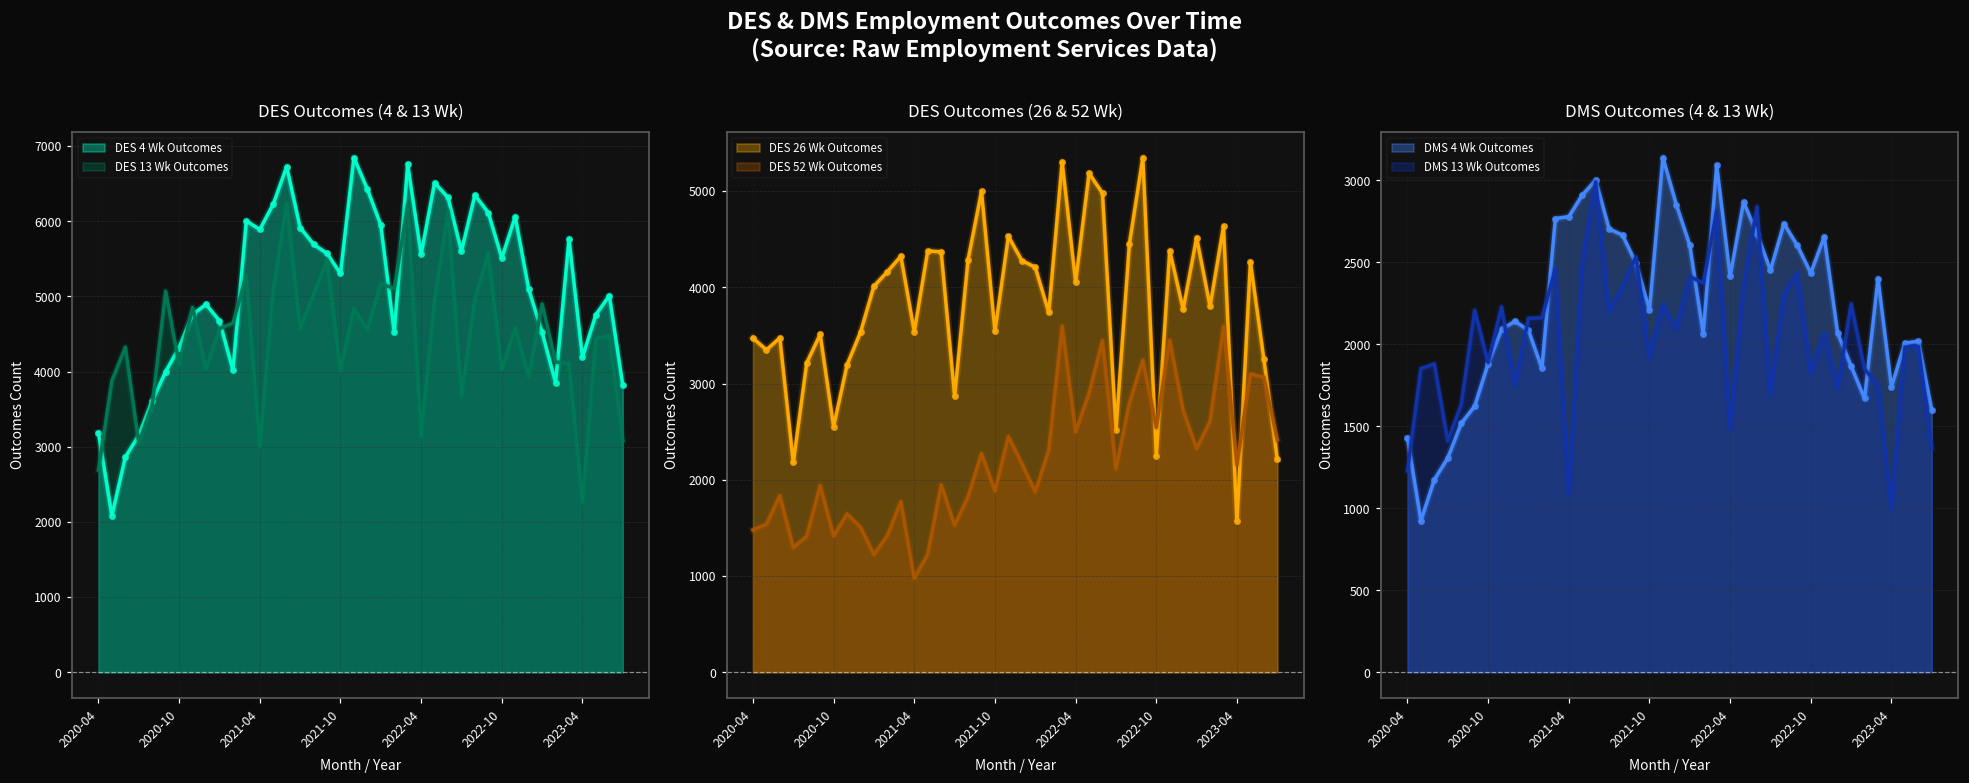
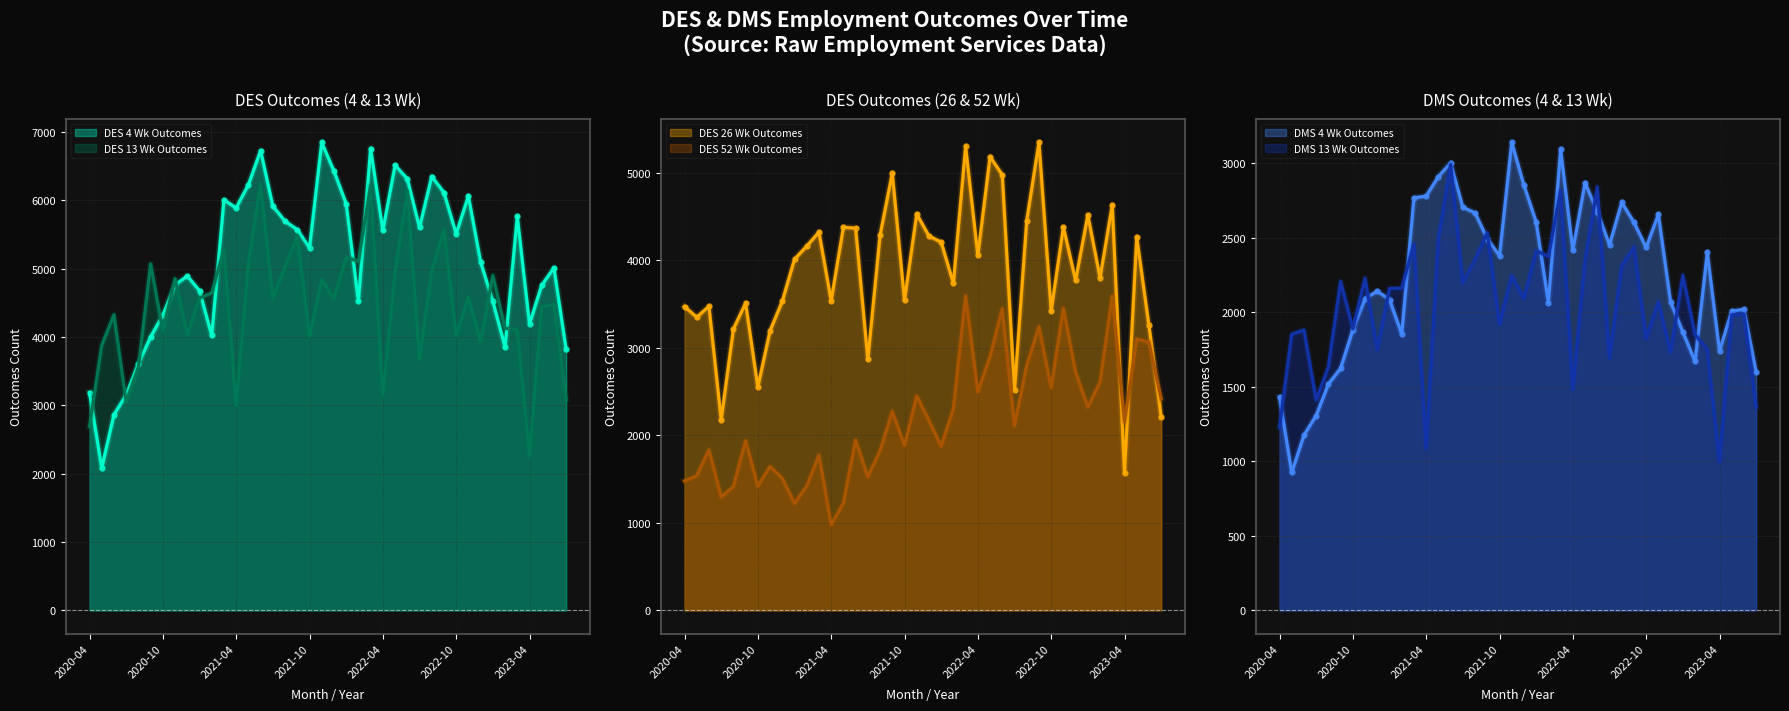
DES Outcomes (26 & 52 Wk), DES 26 Wk Outcomes, 2022-10: 2300 -> 3400
DMS Outcomes (4 & 13 Wk), DMS 4 Wk Outcomes, 2021-10: 2210 -> 2380
